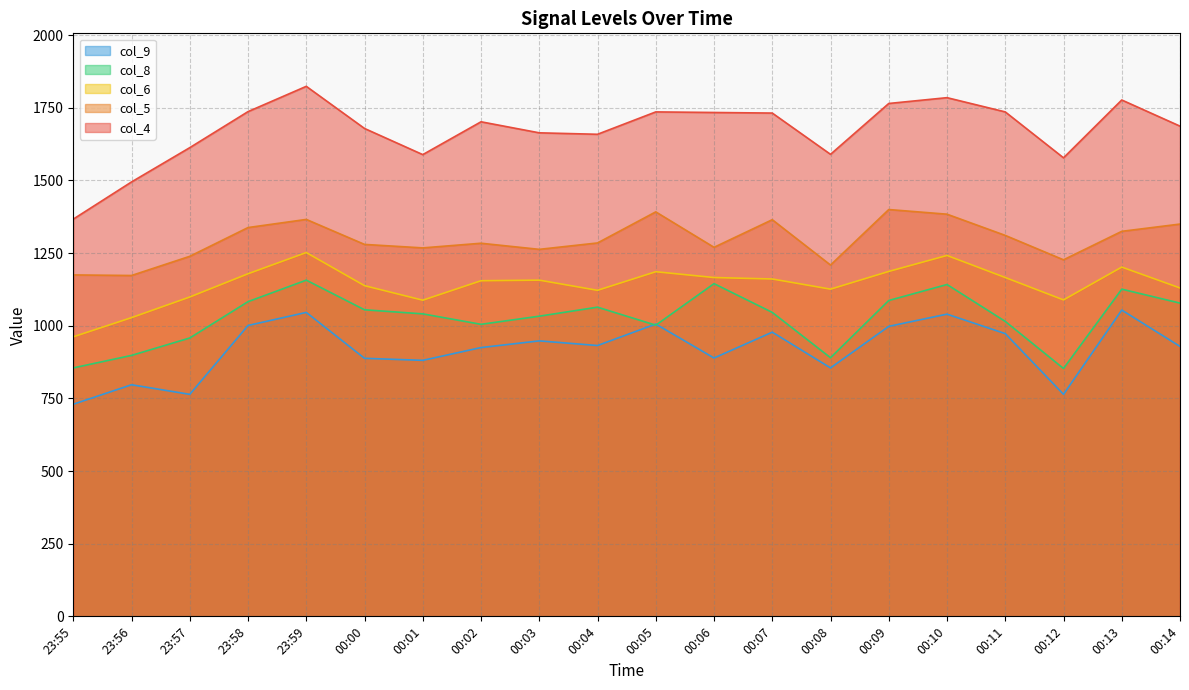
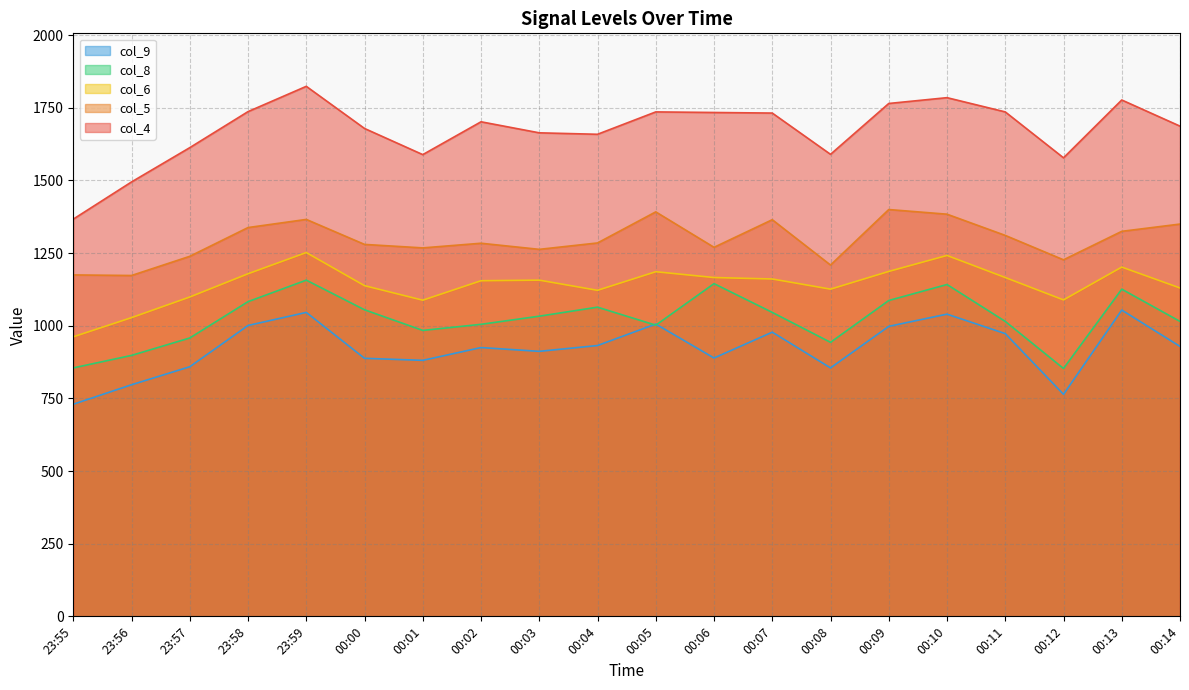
col_9, 23:57: 760 -> 860
col_8, 00:01: 1040 -> 980
col_9, 00:03: 950 -> 910
col_8, 00:08: 890 -> 940
col_8, 00:14: 1080 -> 1020
